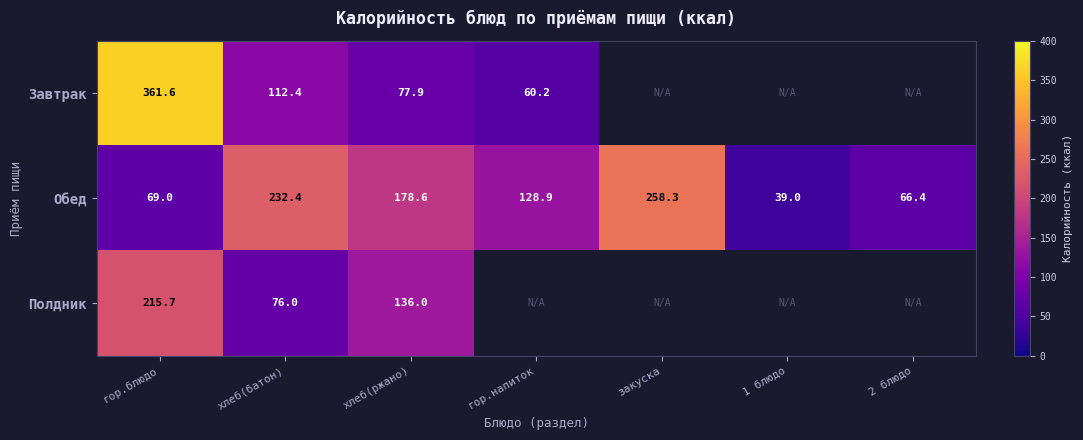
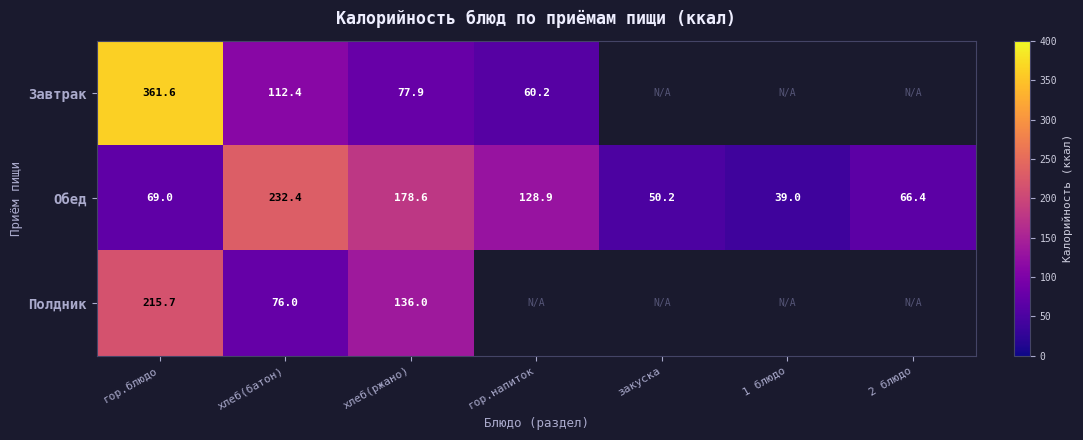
Обед, закуска: 258.3 -> 50.2
